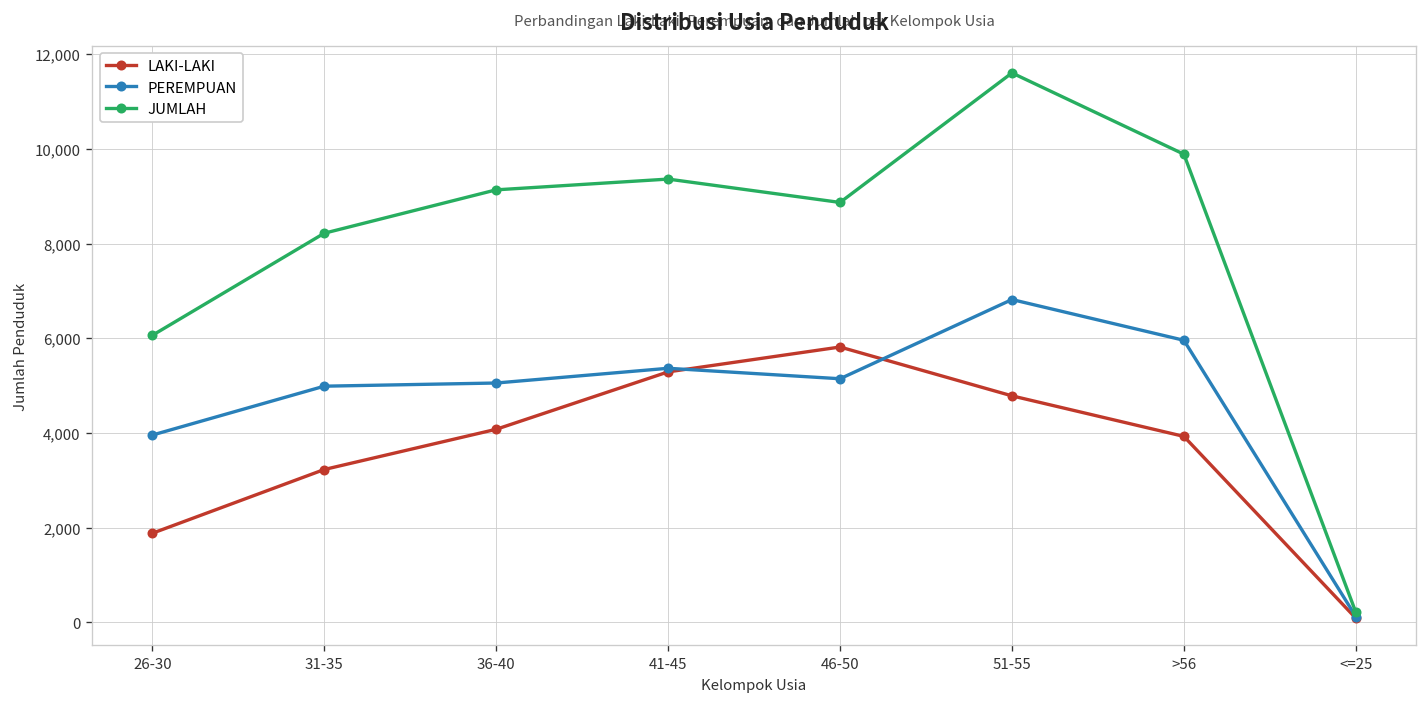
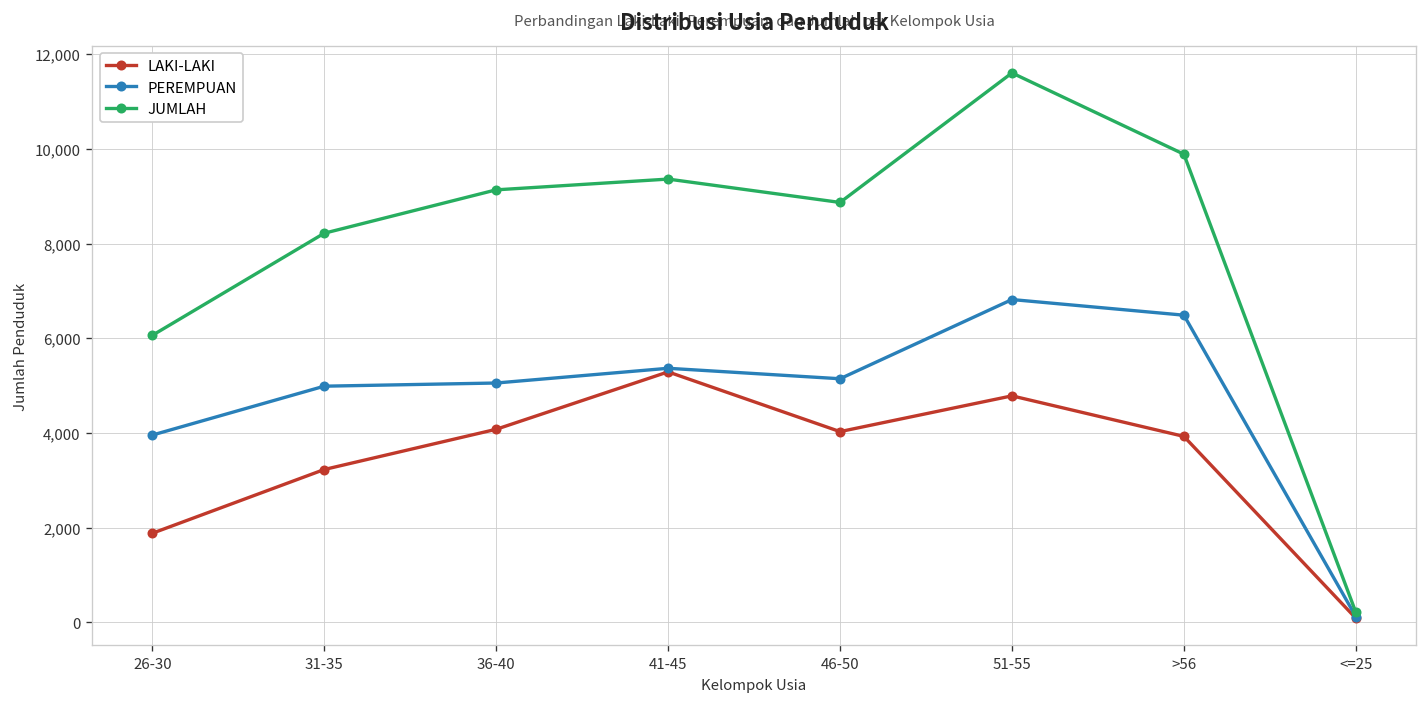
LAKI-LAKI, 46-50: 5,800 -> 4,000
PEREMPUAN, >56: 6,000 -> 6,500
